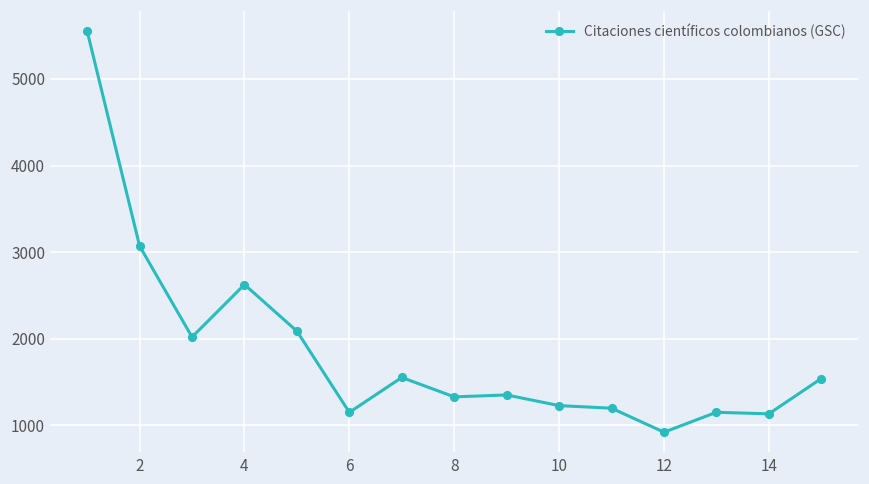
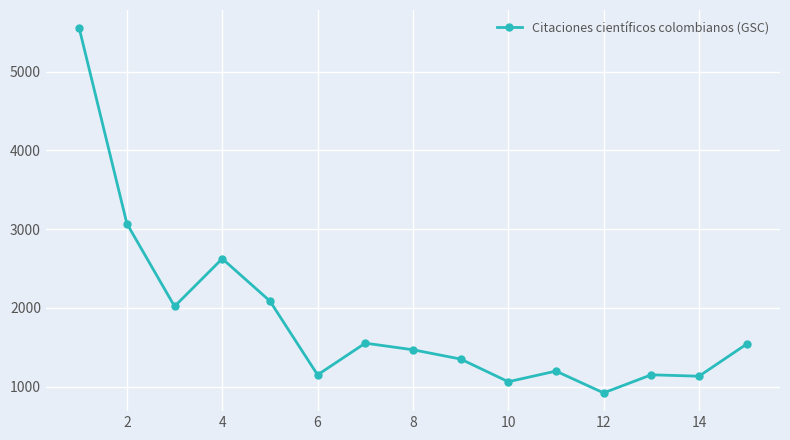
8: 1300 -> 1500
10: 1200 -> 1100
